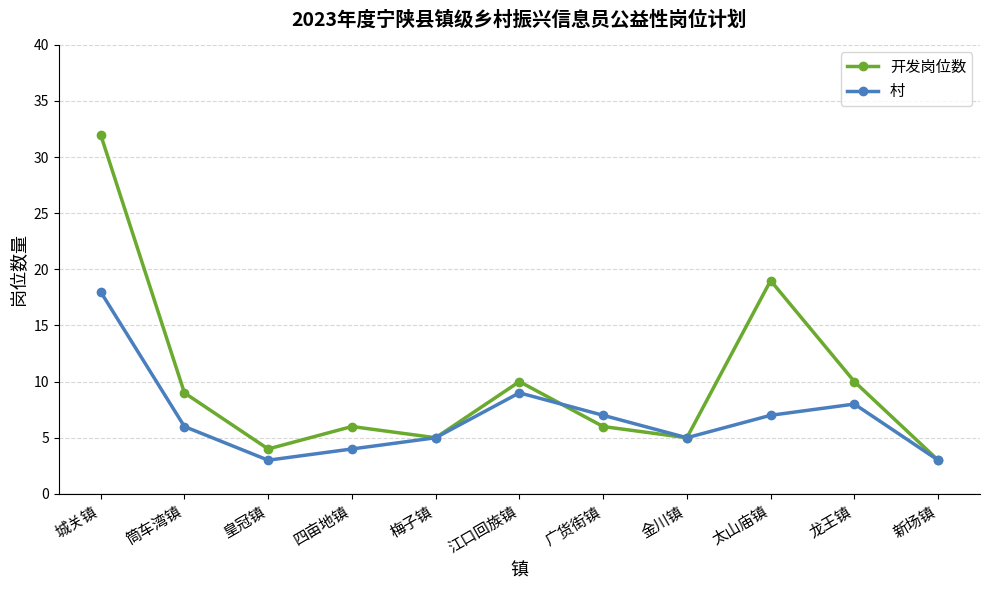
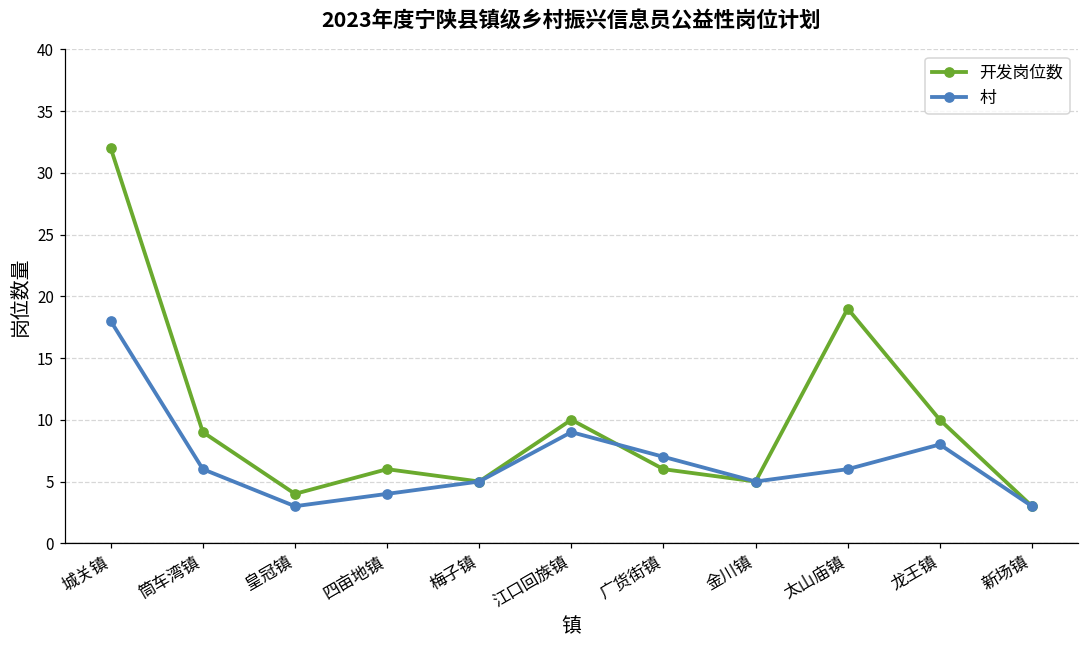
村, 太山庙镇: 7 -> 6
